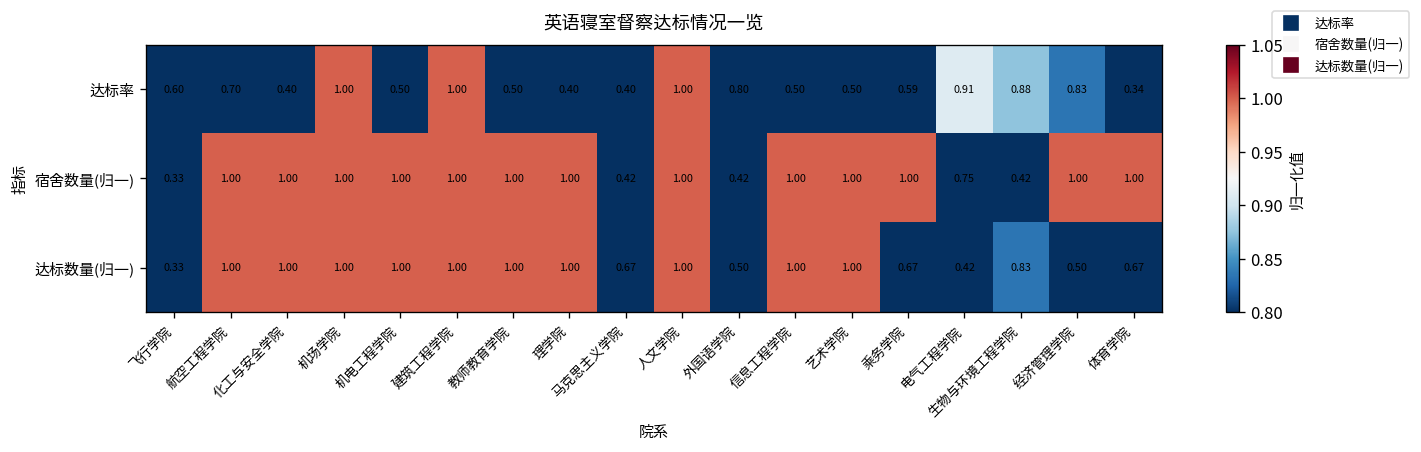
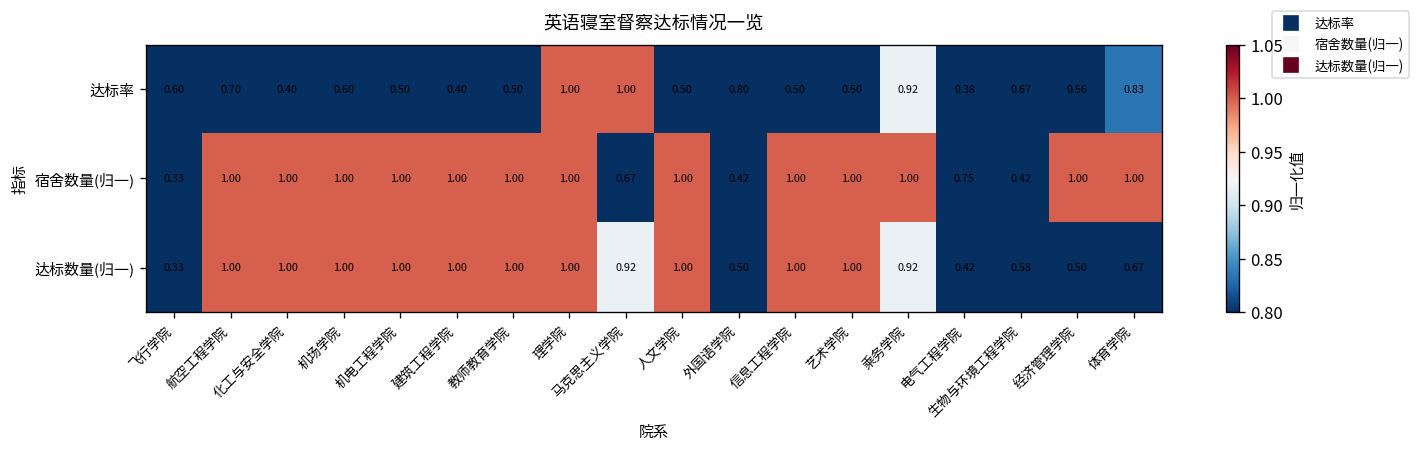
达标率, 机场学院: 1.00 -> 0.60
达标率, 建筑工程学院: 1.00 -> 0.40
达标率, 理学院: 0.40 -> 1.00
达标率, 马克思主义学院: 0.40 -> 1.00
达标率, 人文学院: 1.00 -> 0.50
达标率, 乘务学院: 0.59 -> 0.92
达标率, 电气工程学院: 0.91 -> 0.38
达标率, 生物与环境工程学院: 0.88 -> 0.67
达标率, 经济管理学院: 0.83 -> 0.56
达标率, 体育学院: 0.34 -> 0.83
宿舍数量(归一), 马克思主义学院: 0.42 -> 0.67
达标数量(归一), 马克思主义学院: 0.67 -> 0.92
达标数量(归一), 乘务学院: 0.67 -> 0.92
达标数量(归一), 生物与环境工程学院: 0.83 -> 0.58
